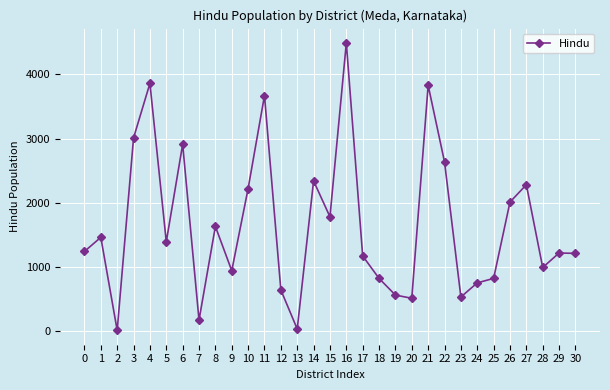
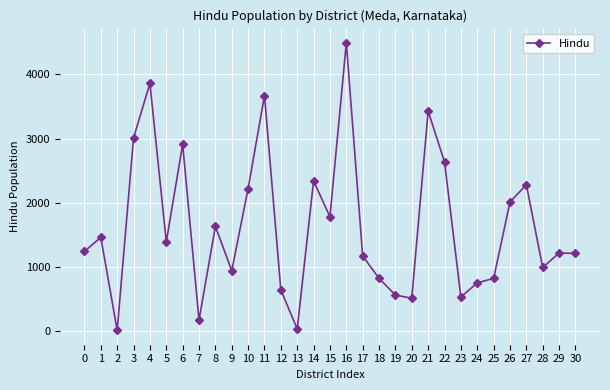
21: 3800 -> 3400
